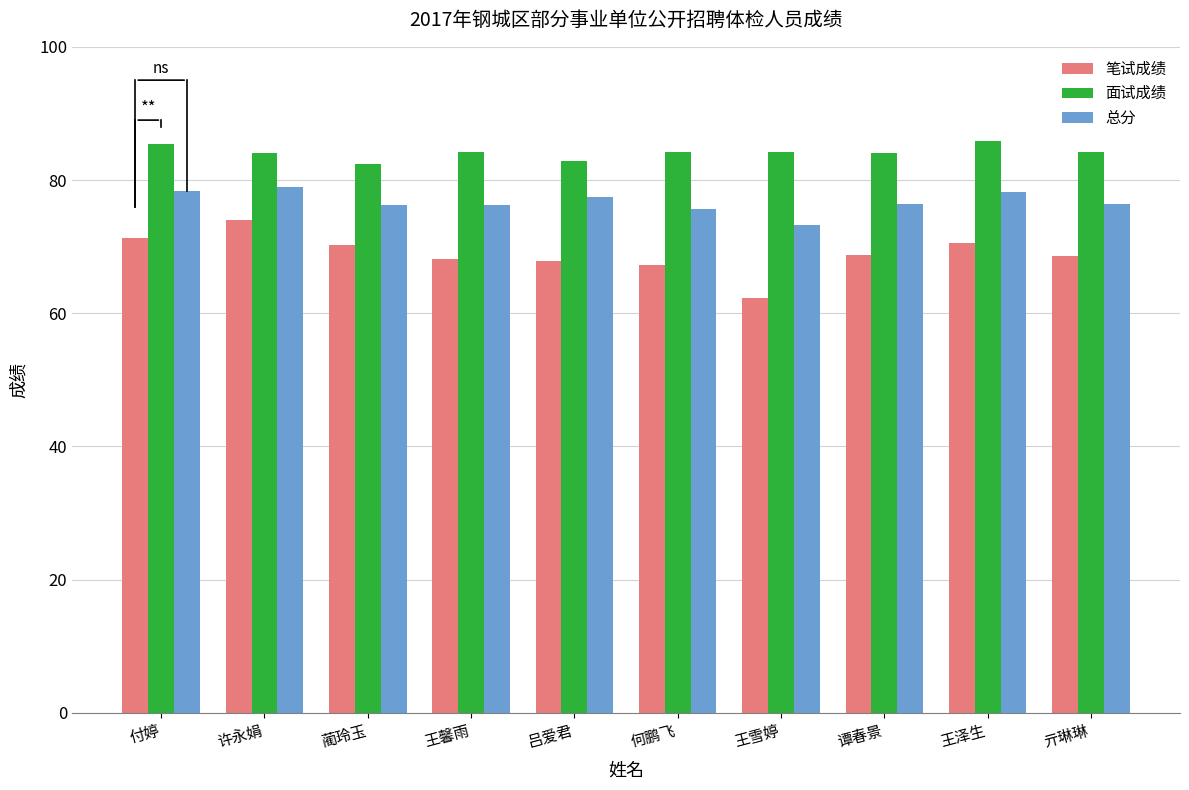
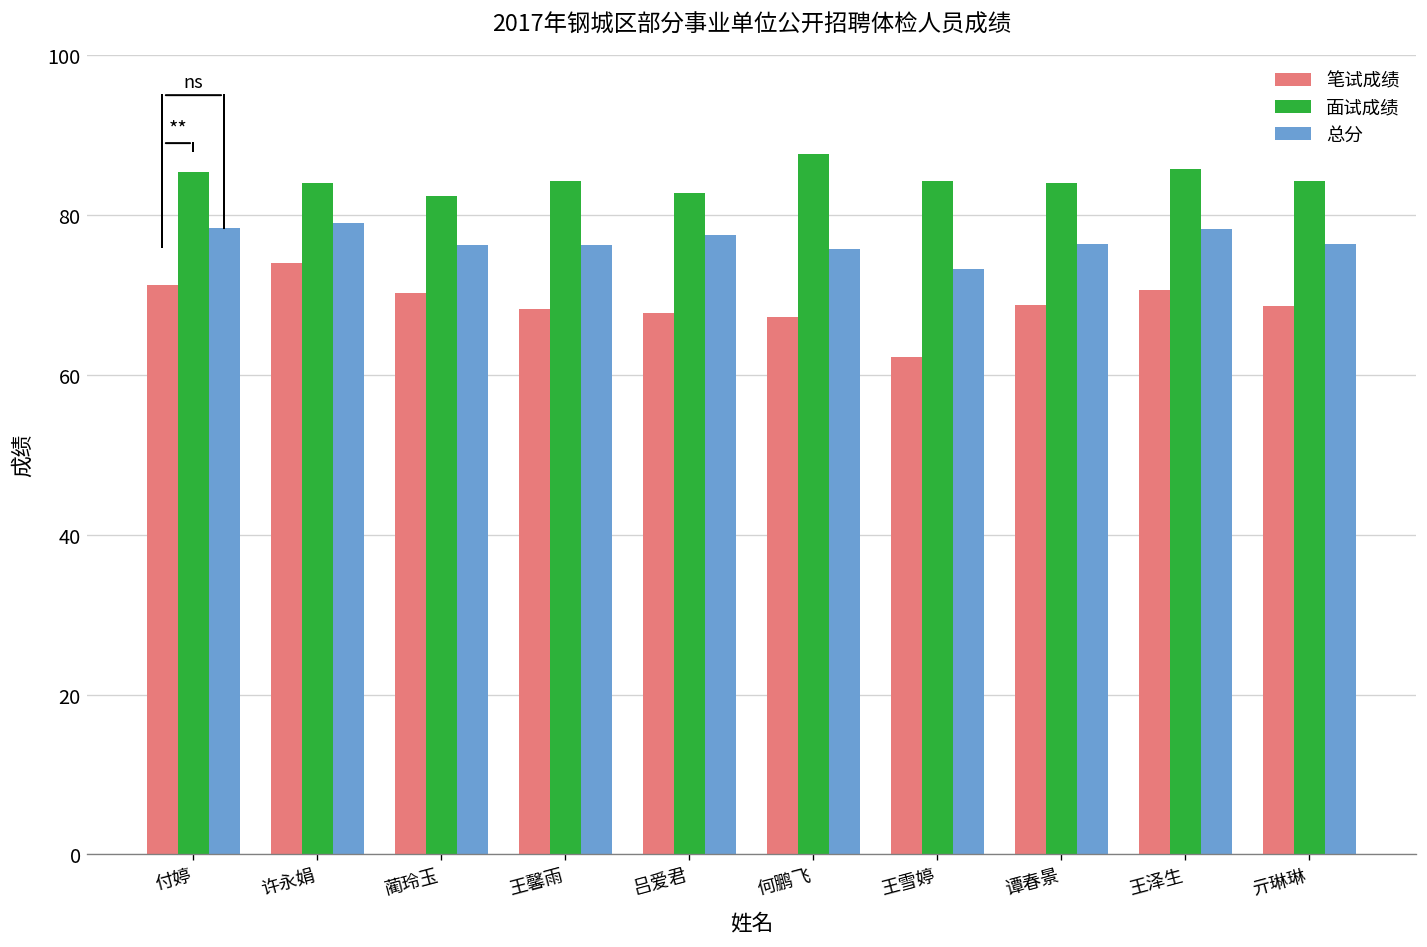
面试成绩, 何鹏飞: 84 -> 88
